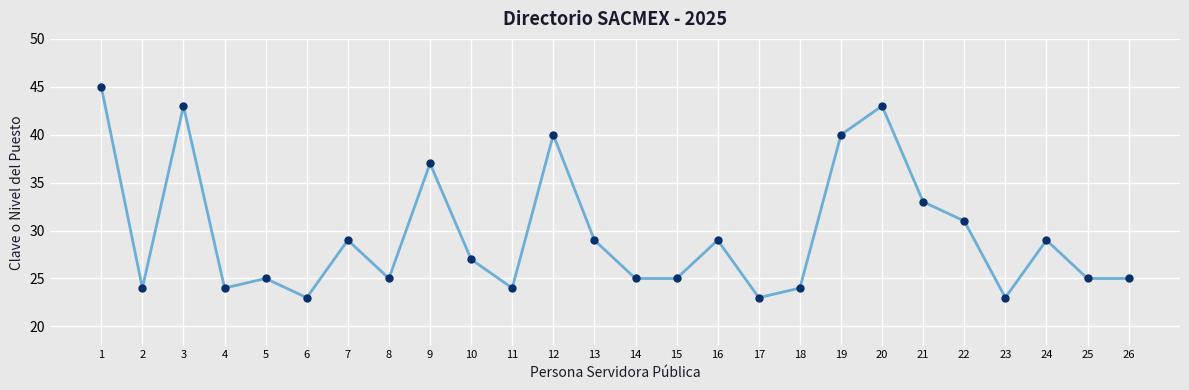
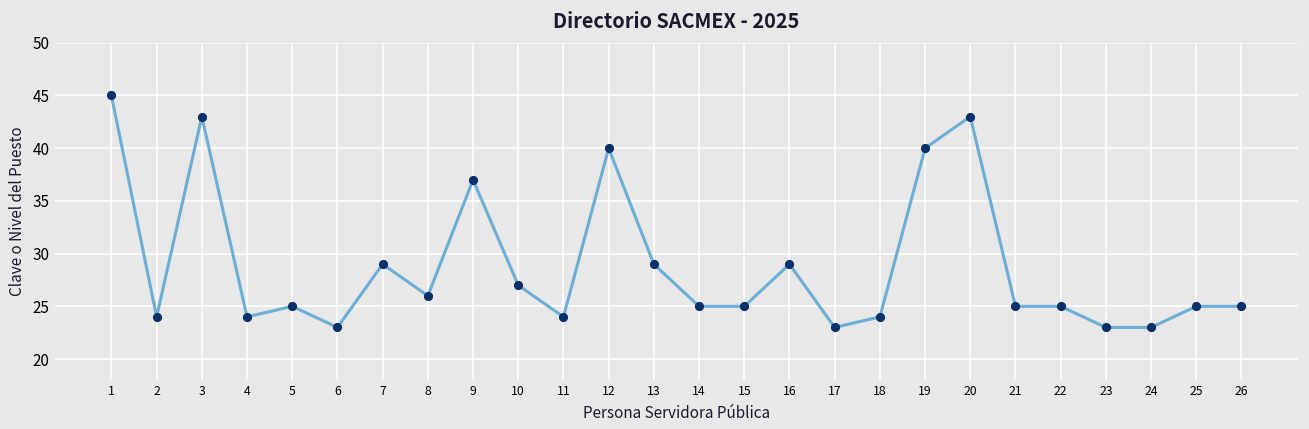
8: 25 -> 26
21: 33 -> 25
22: 31 -> 25
24: 29 -> 23
